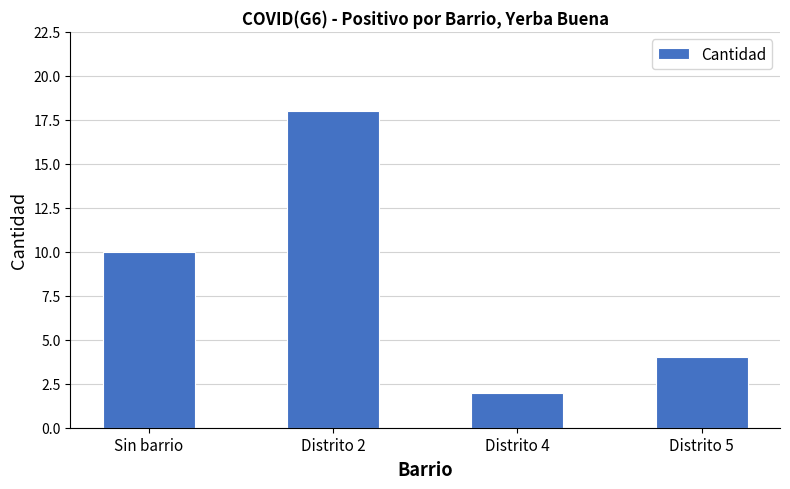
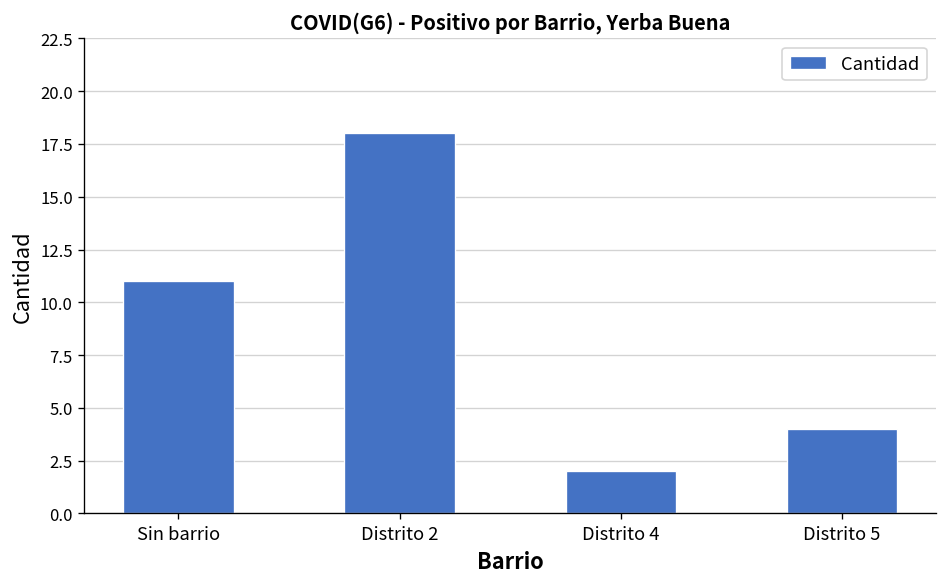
Sin barrio: 10 -> 11
